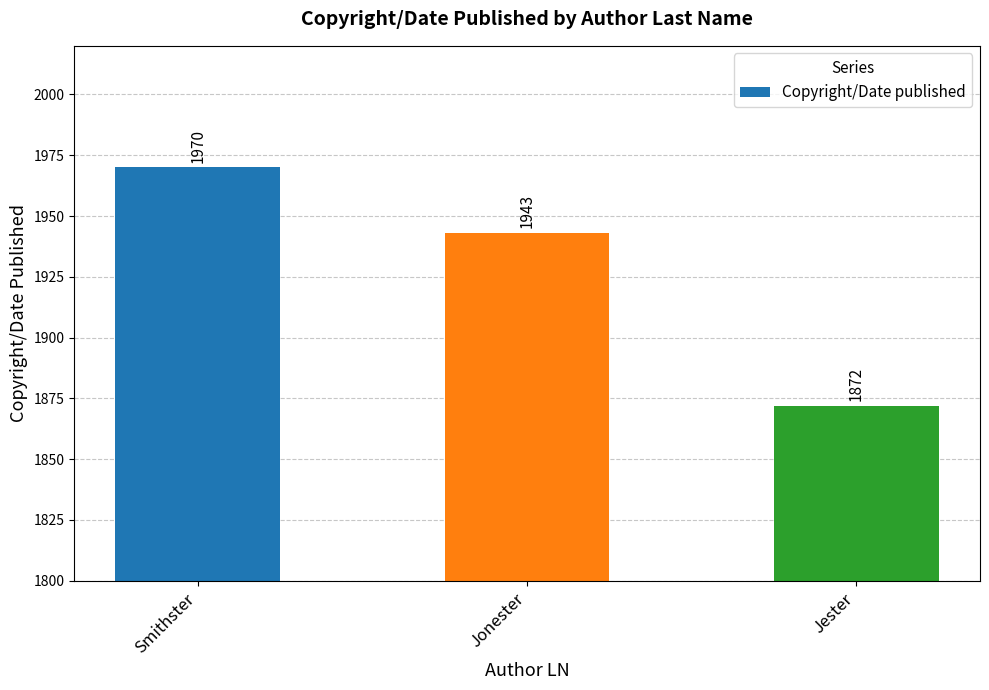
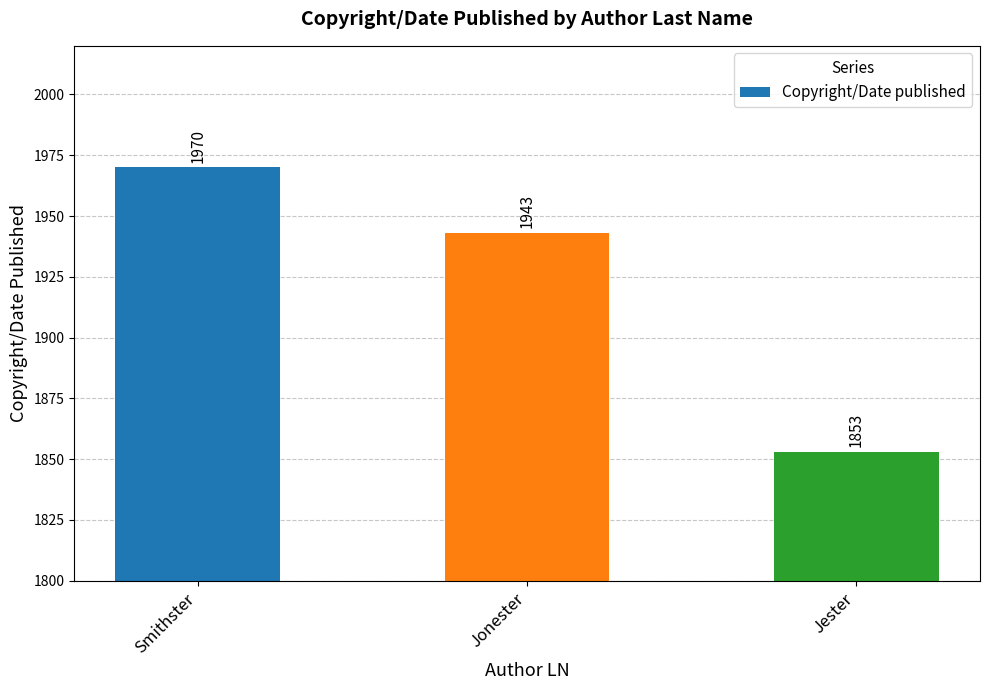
Jester: 1872 -> 1853
